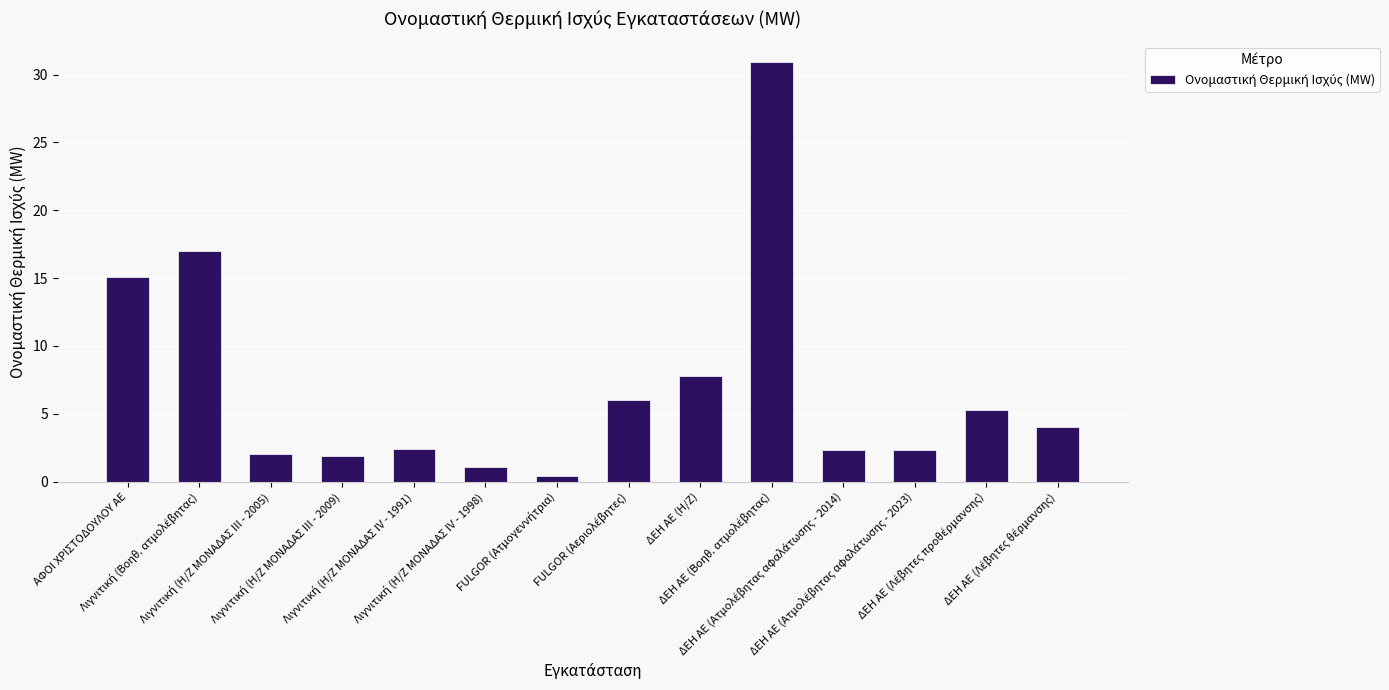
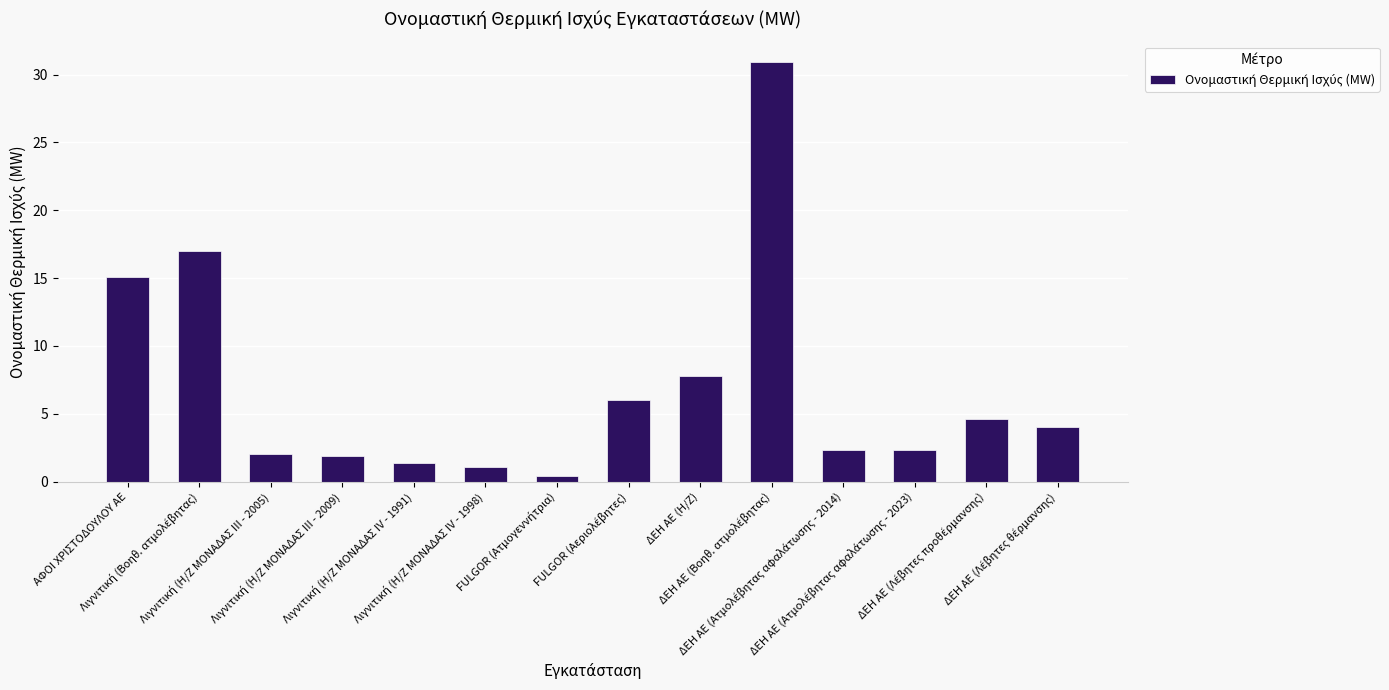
Λιγνιτική (Η/Ζ ΜΟΝΑΔΑΣ IV - 1991): 2.4 -> 1.4
ΔΕΗ ΑΕ (Λέβητες προθέρμανσης): 5.3 -> 4.6
